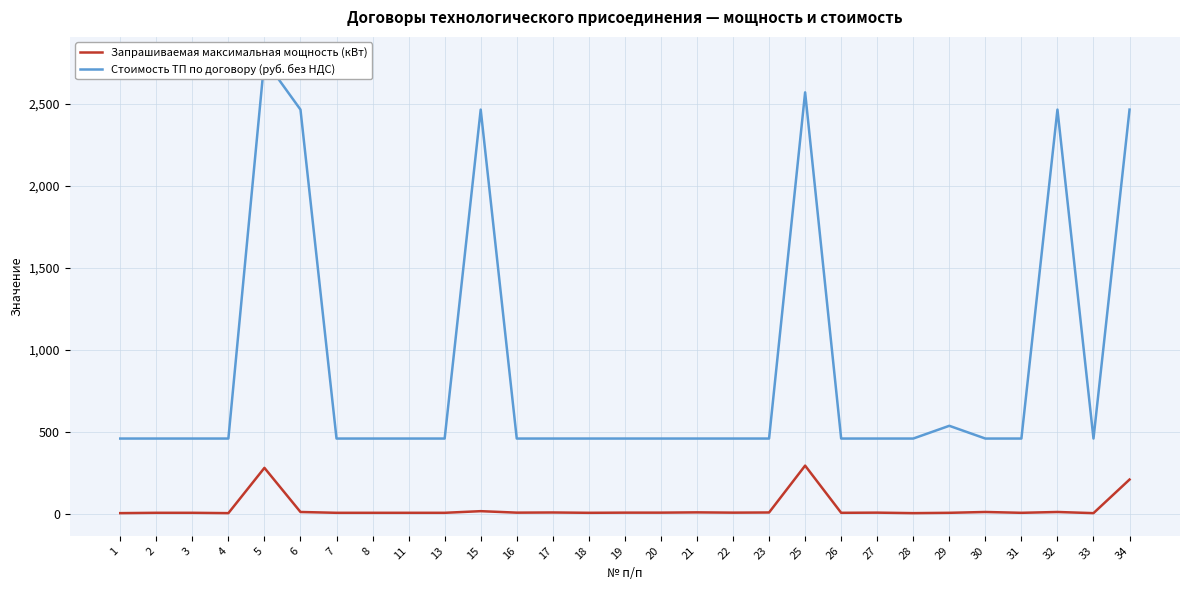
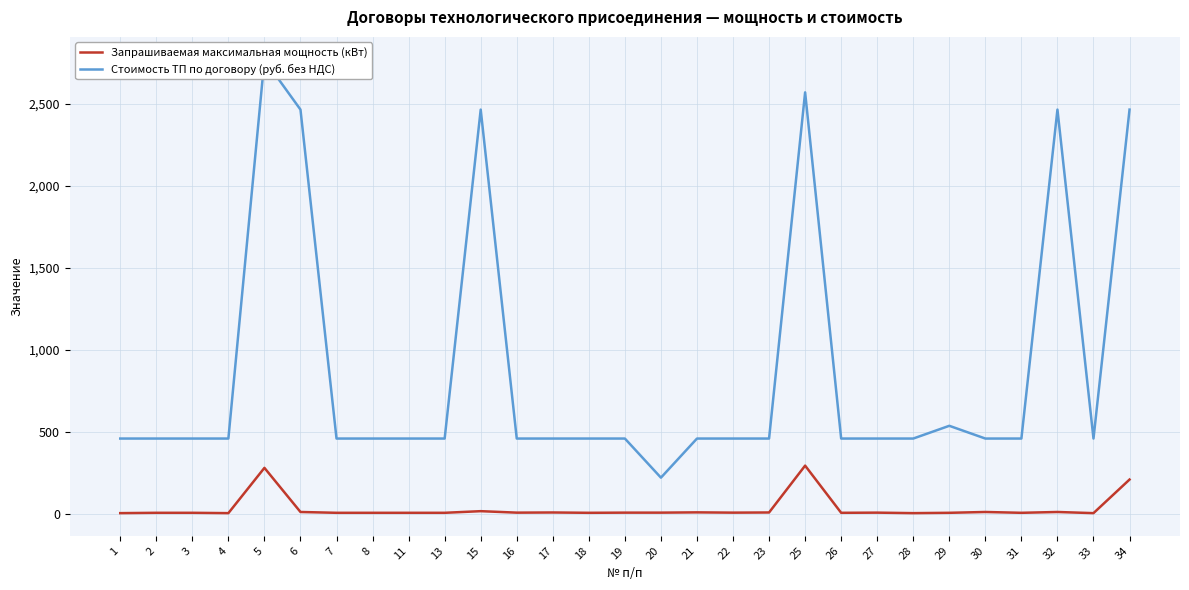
Стоимость ТП по договору (руб. без НДС), 20: 460 -> 220
